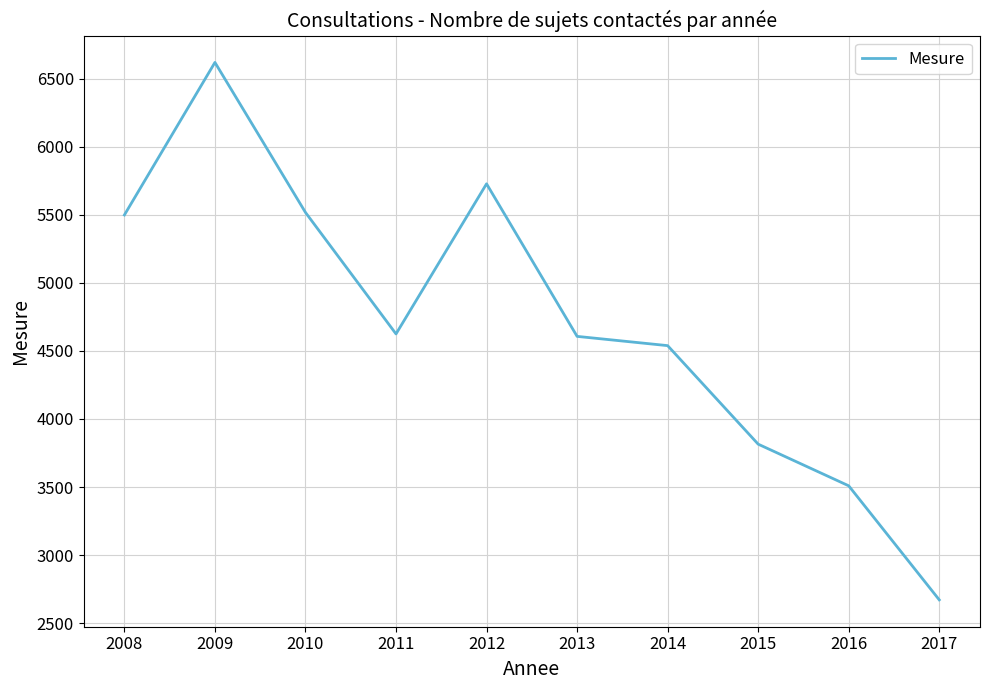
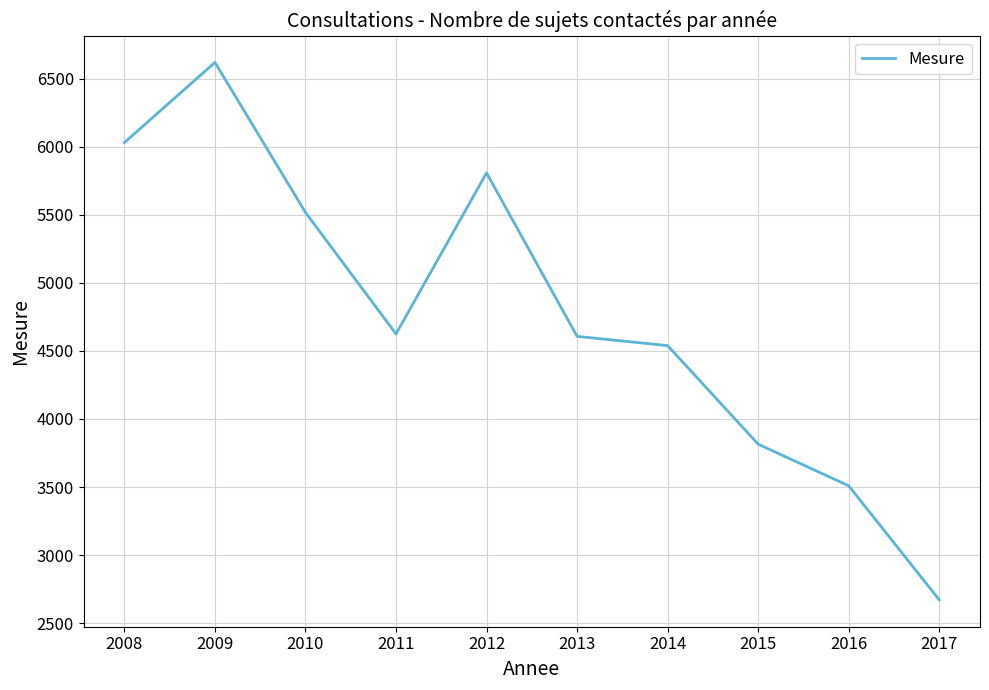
2008: 5500 -> 6030
2012: 5730 -> 5810
